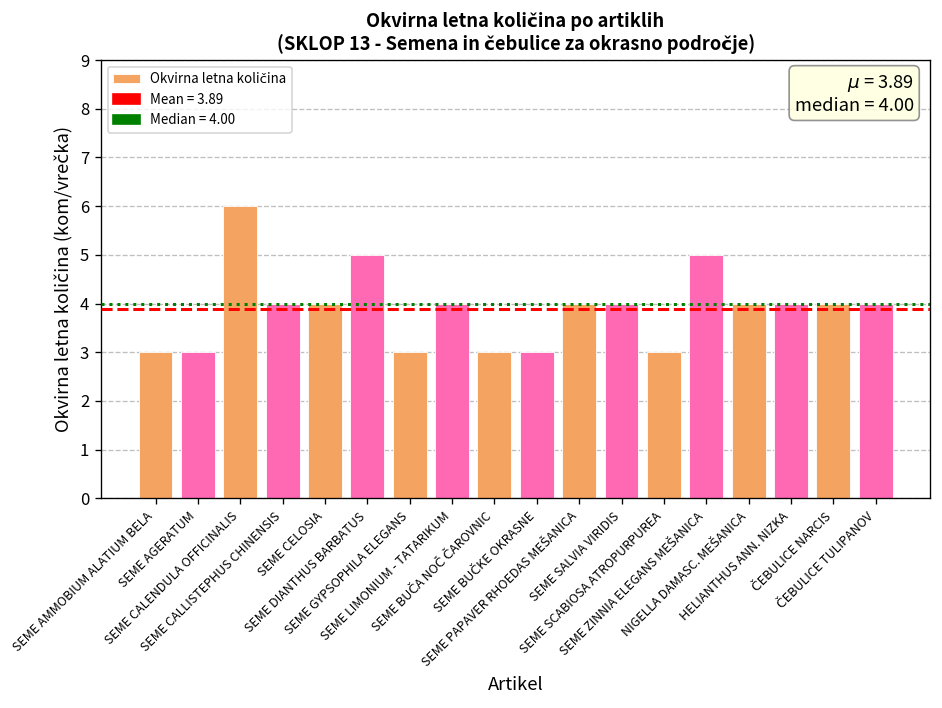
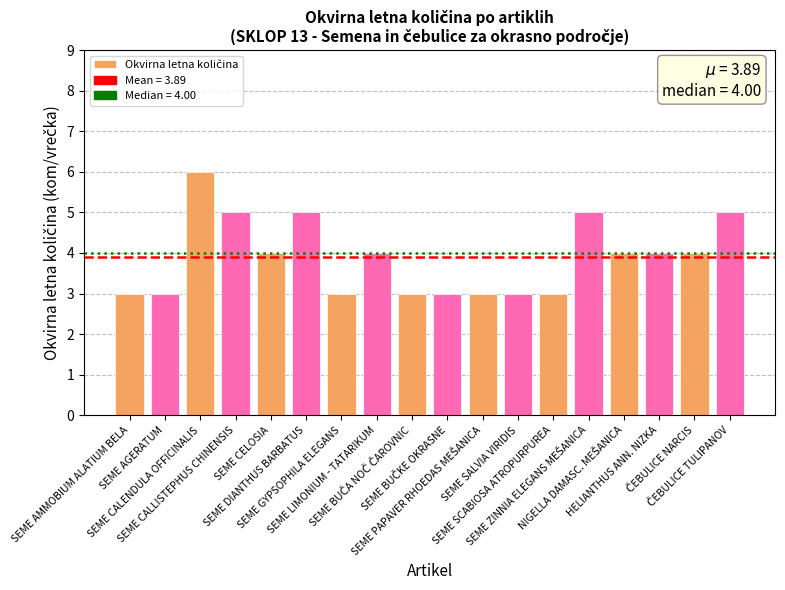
SEME CALLISTEPHUS CHINENSIS: 4 -> 5
SEME PAPAVER RHOEDAS MEŠANICA: 4 -> 3
SEME SALVIA VIRIDIS: 4 -> 3
ČEBULICE TULIPANOV: 4 -> 5
